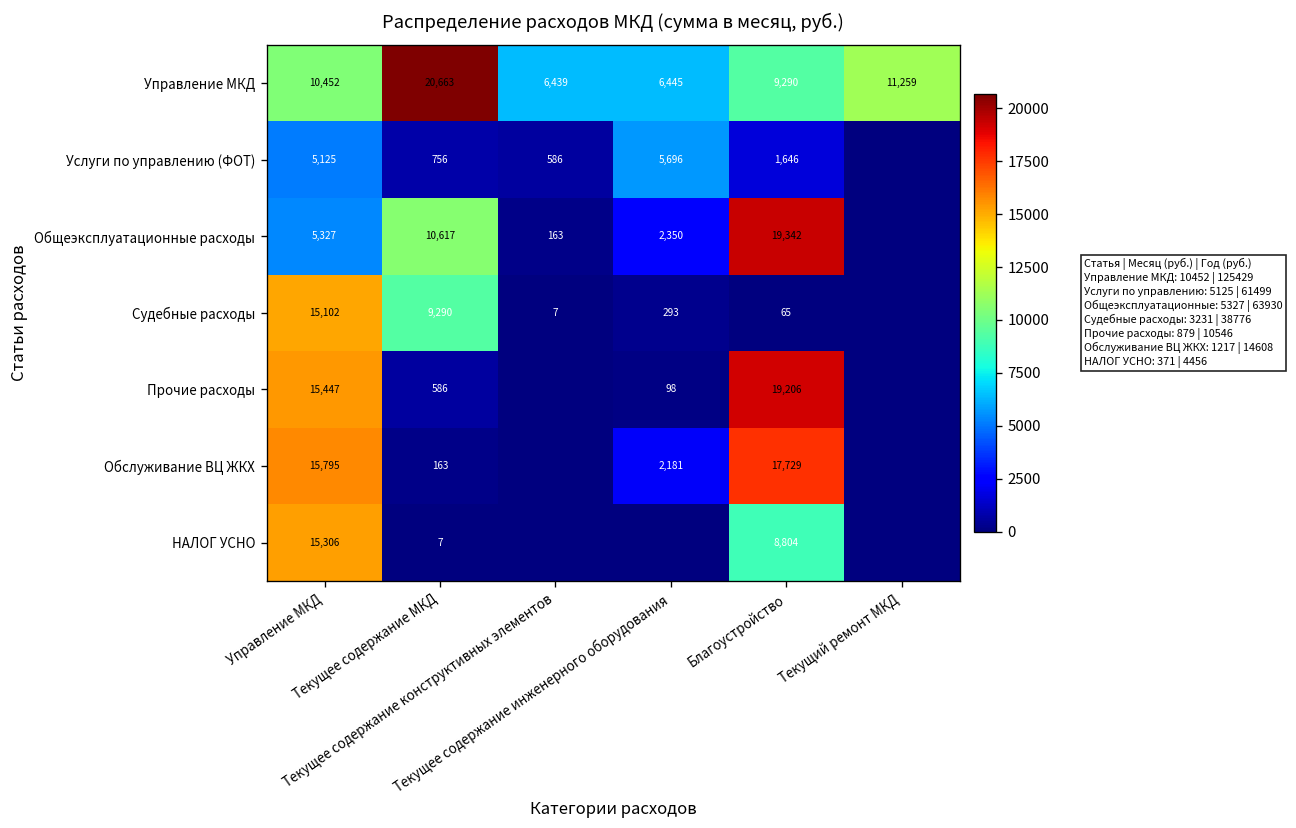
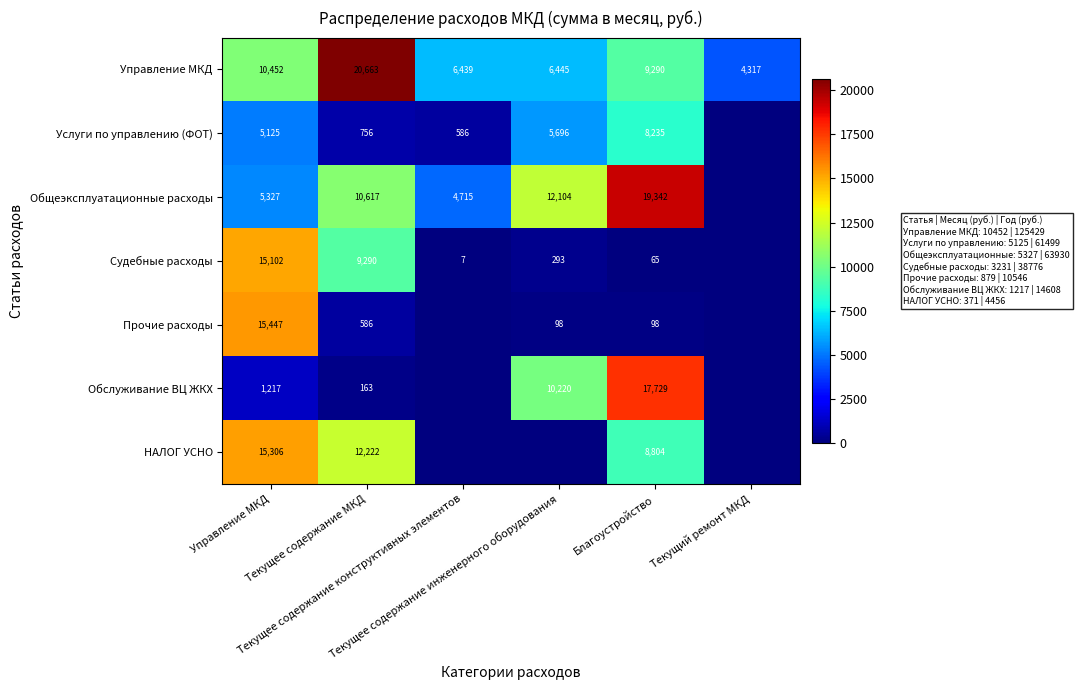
Управление МКД, Текущий ремонт МКД: 11,259 -> 4,317
Услуги по управлению (ФОТ), Благоустройство: 1,646 -> 8,235
Общеэксплуатационные расходы, Текущее содержание конструктивных элементов: 163 -> 4,715
Общеэксплуатационные расходы, Текущее содержание инженерного оборудования: 2,350 -> 12,104
Прочие расходы, Благоустройство: 19,206 -> 98
Обслуживание ВЦ ЖКХ, Управление МКД: 15,795 -> 1,217
Обслуживание ВЦ ЖКХ, Текущее содержание инженерного оборудования: 2,181 -> 10,220
НАЛОГ УСНО, Текущее содержание МКД: 7 -> 12,222
